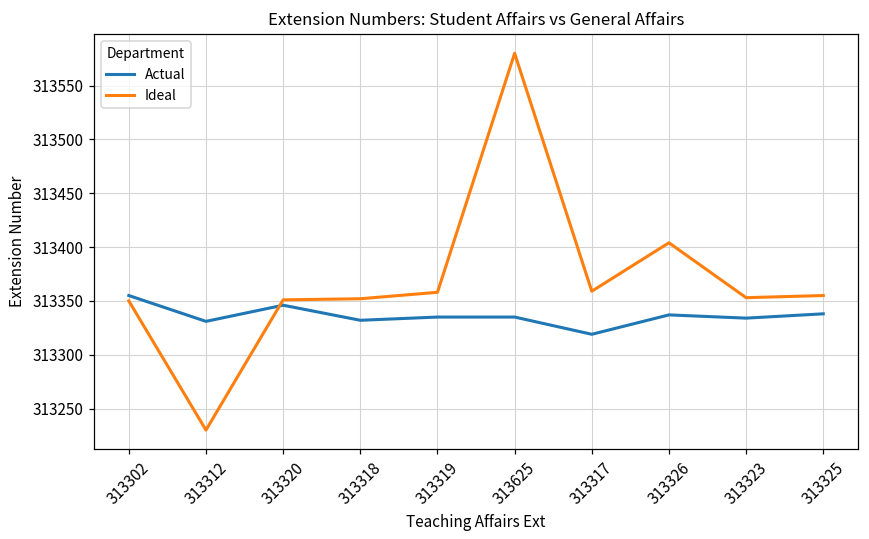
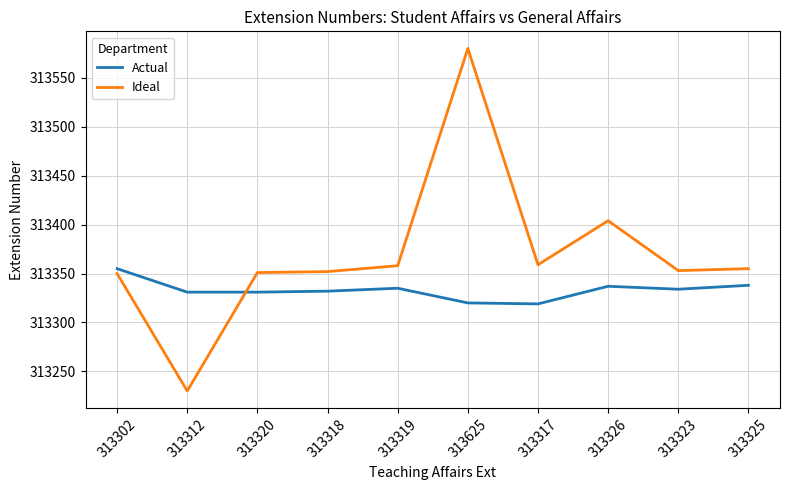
Actual, 313320: 313350 -> 313330
Actual, 313625: 313340 -> 313320
